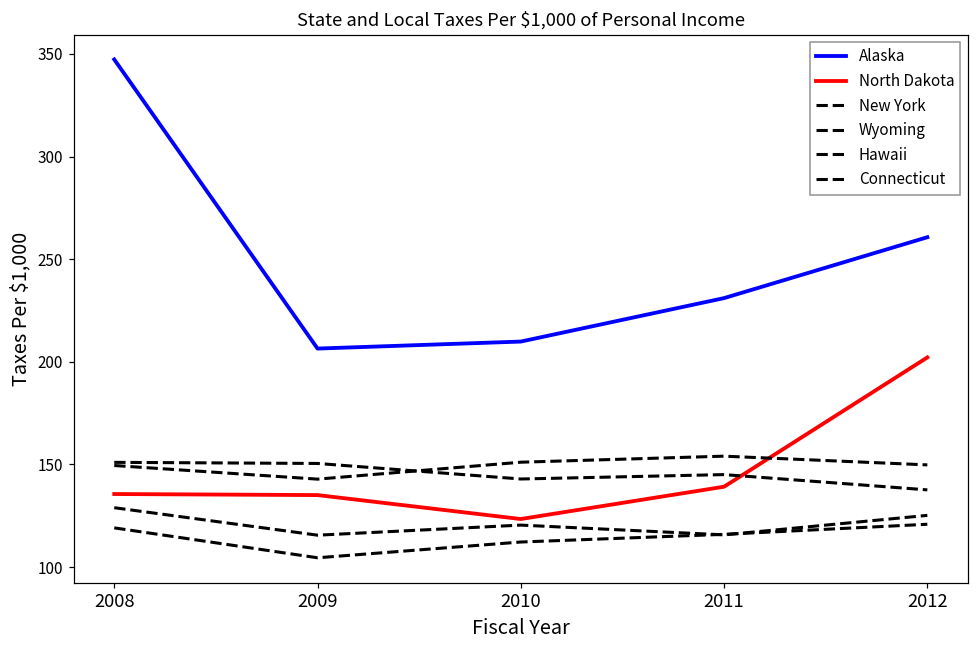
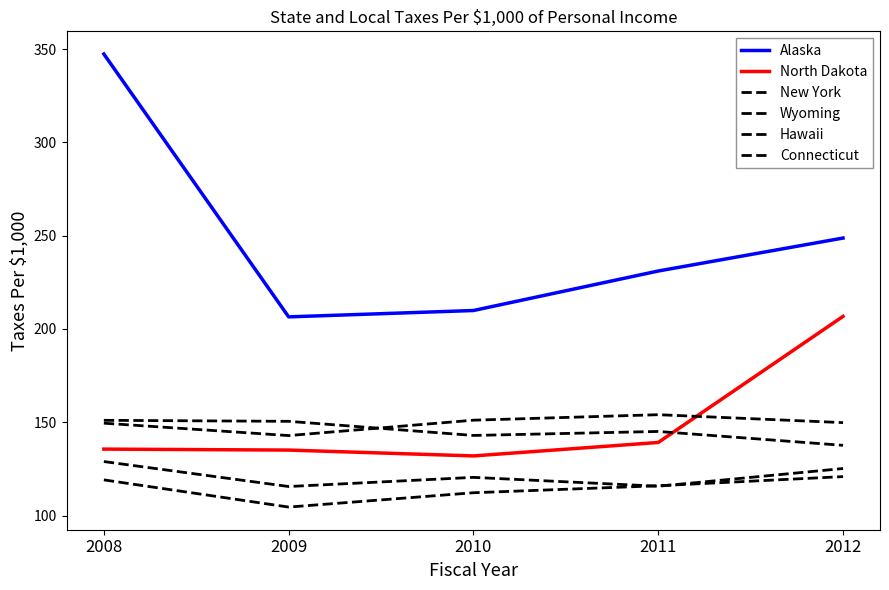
North Dakota, 2010: 123 -> 132
Alaska, 2012: 261 -> 249
North Dakota, 2012: 202 -> 207
